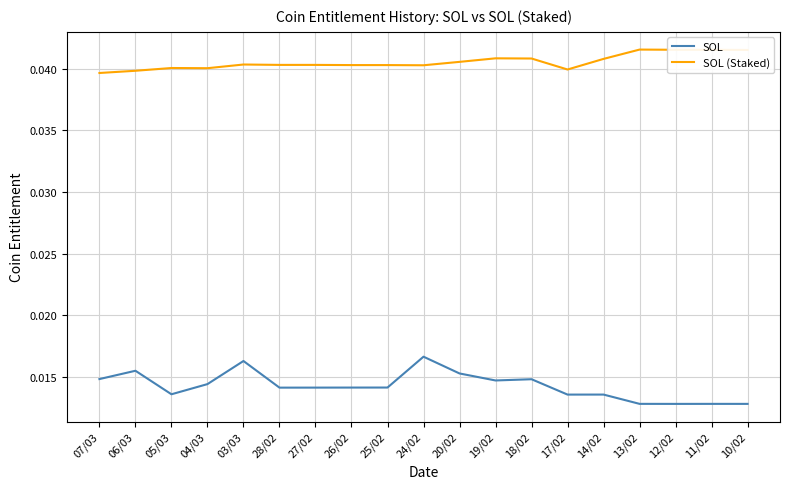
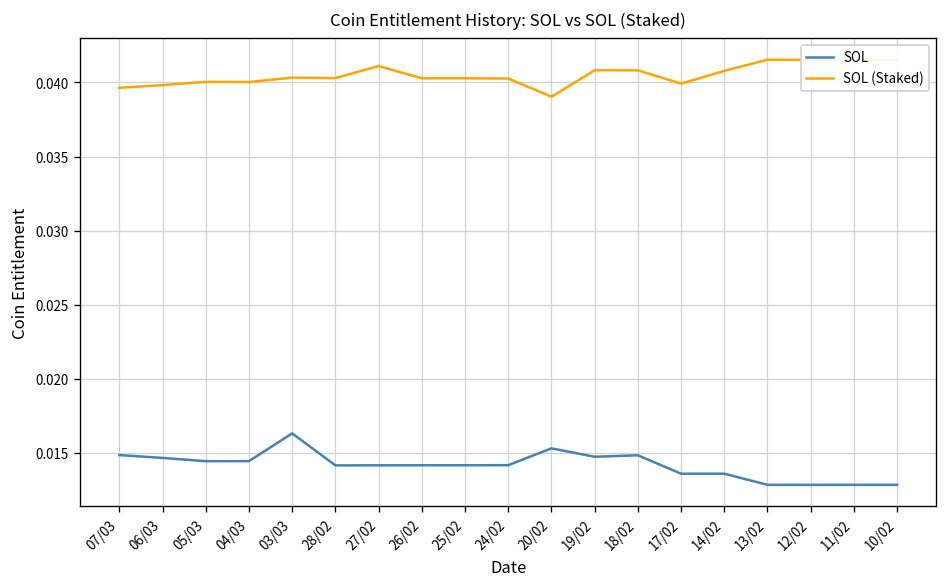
SOL, 06/03: 0.0155 -> 0.0147
SOL, 05/03: 0.0136 -> 0.0144
SOL (Staked), 27/02: 0.0403 -> 0.0411
SOL, 24/02: 0.0167 -> 0.0142
SOL (Staked), 20/02: 0.0405 -> 0.0390
